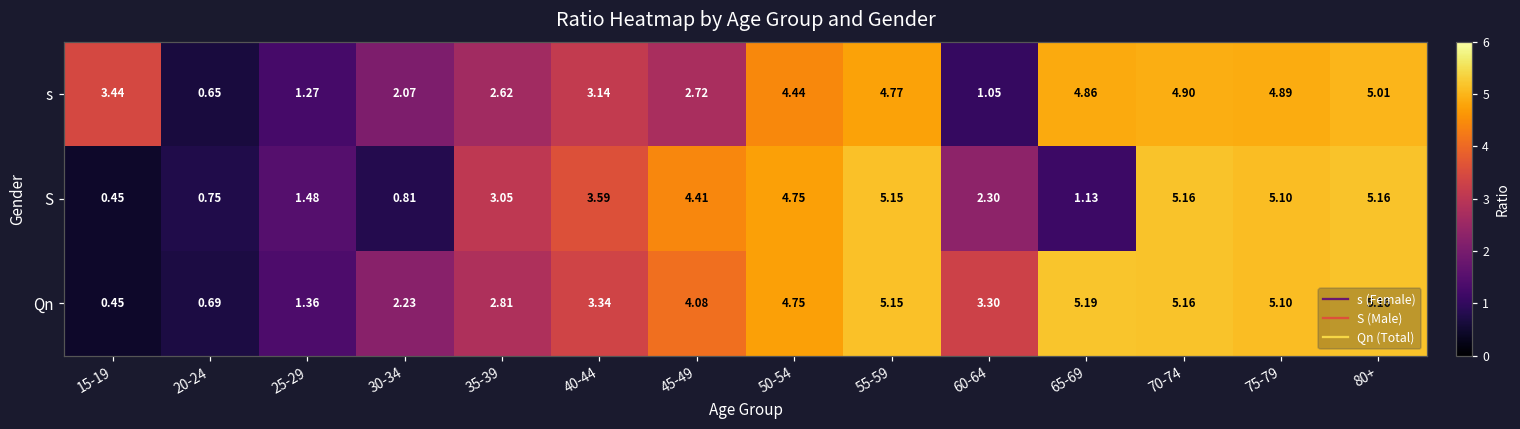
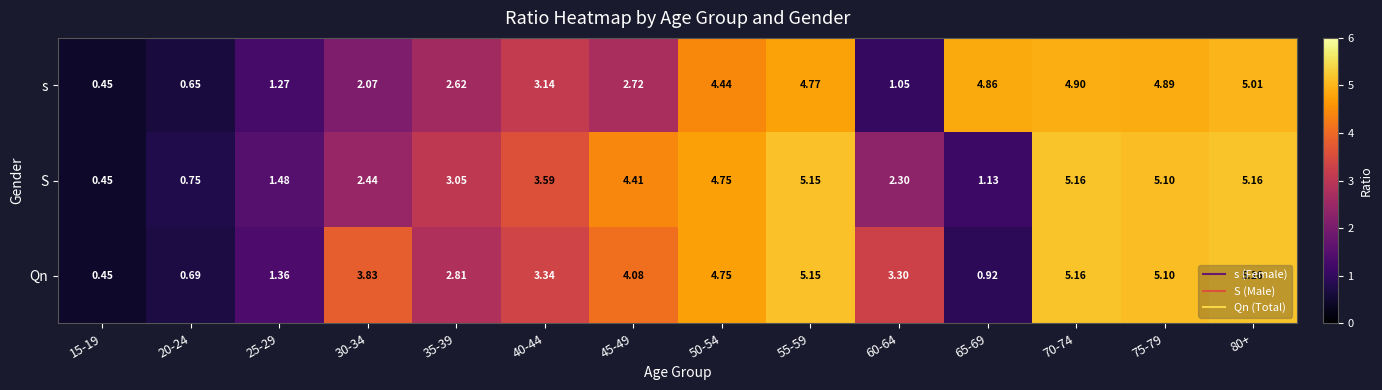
s, 15-19: 3.44 -> 0.45
S, 30-34: 0.81 -> 2.44
Qn, 30-34: 2.23 -> 3.83
Qn, 65-69: 5.19 -> 0.92
